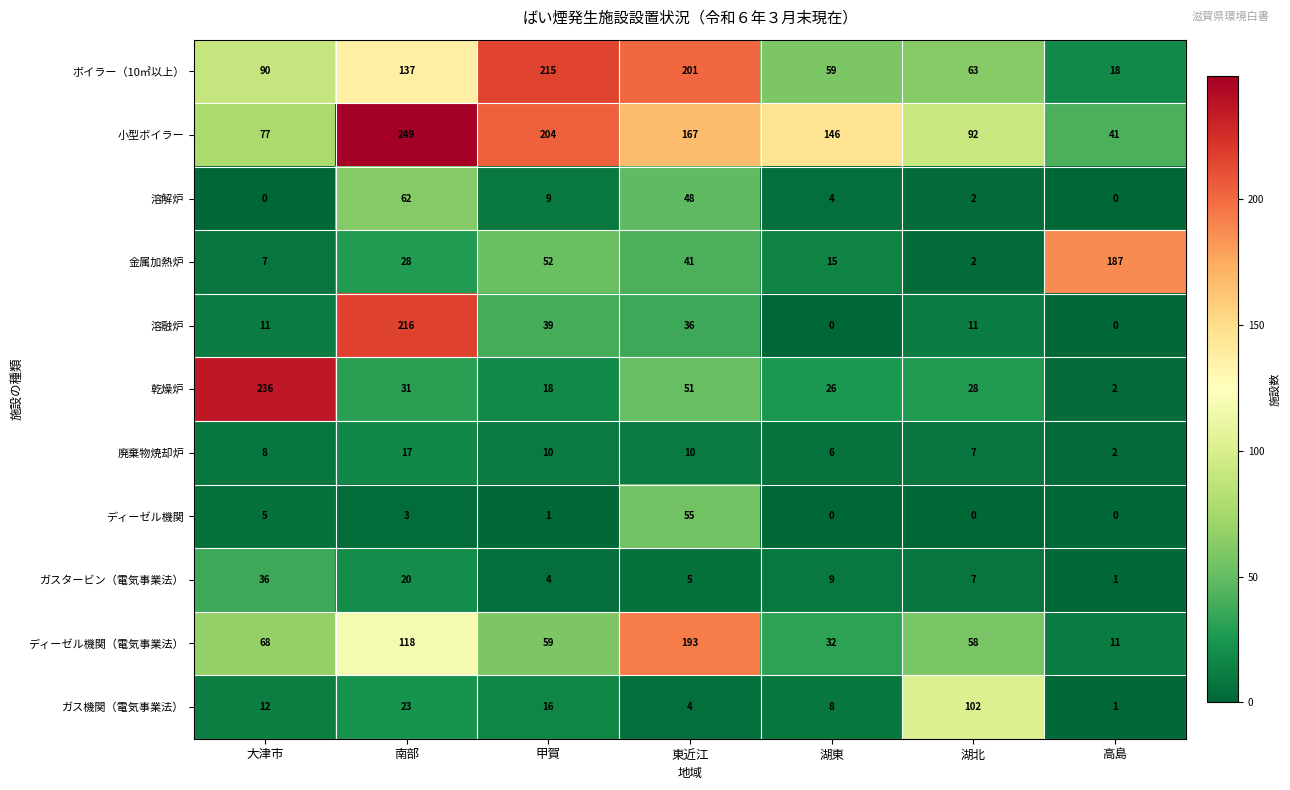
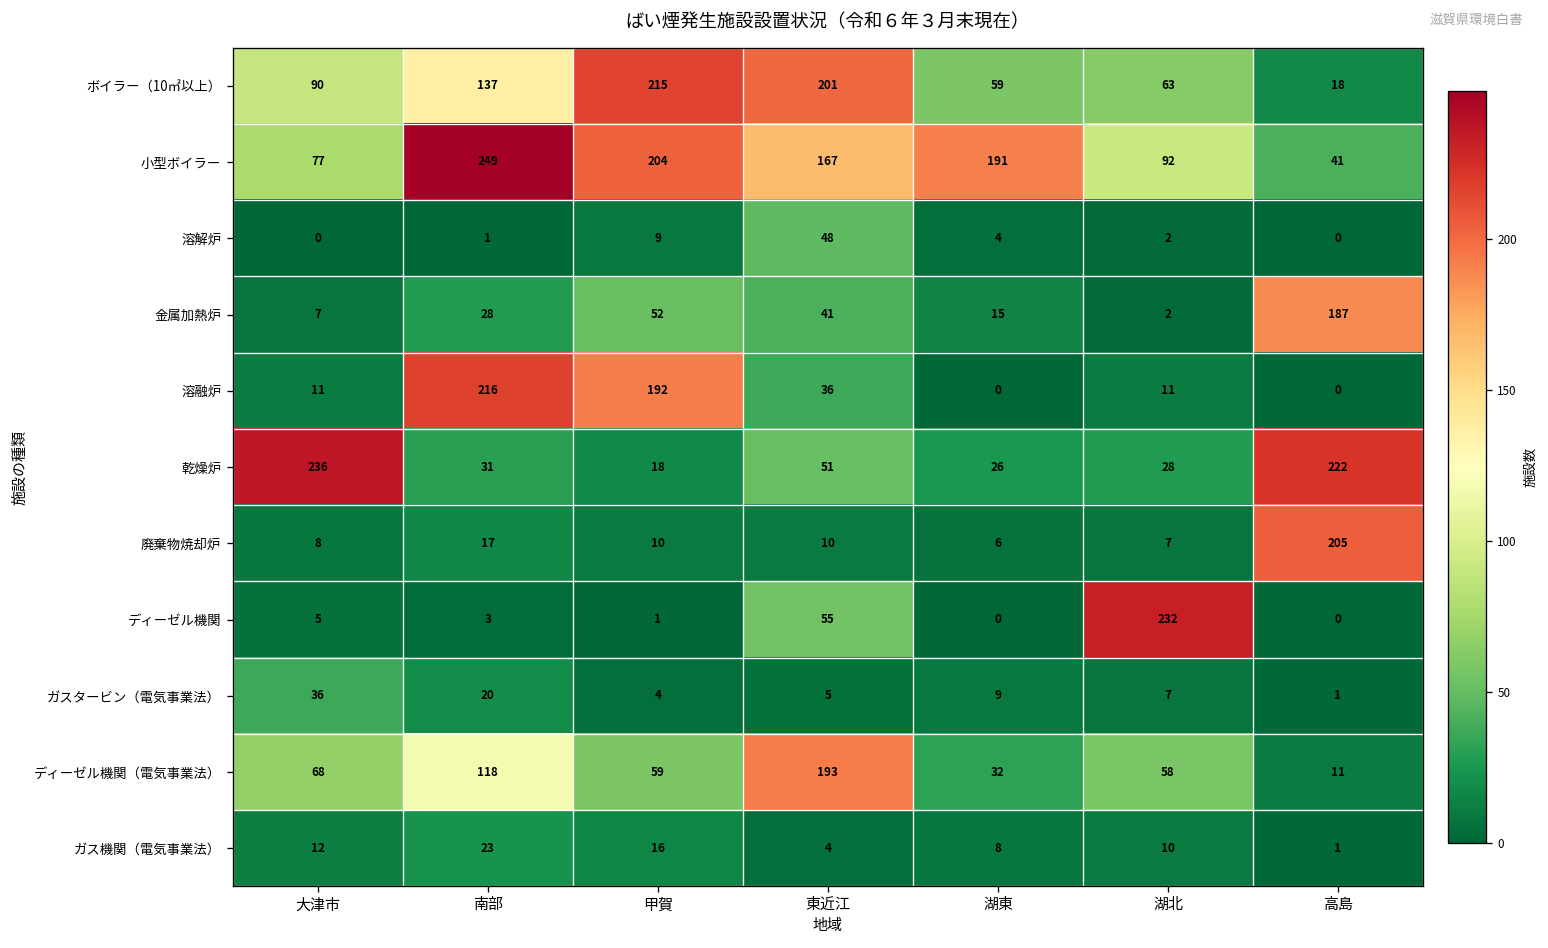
小型ボイラー, 湖東: 146 -> 191
溶解炉, 南部: 62 -> 1
溶融炉, 甲賀: 39 -> 192
乾燥炉, 高島: 2 -> 222
廃棄物焼却炉, 高島: 2 -> 205
ディーゼル機関, 湖北: 0 -> 232
ガス機関（電気事業法）, 湖北: 102 -> 10
